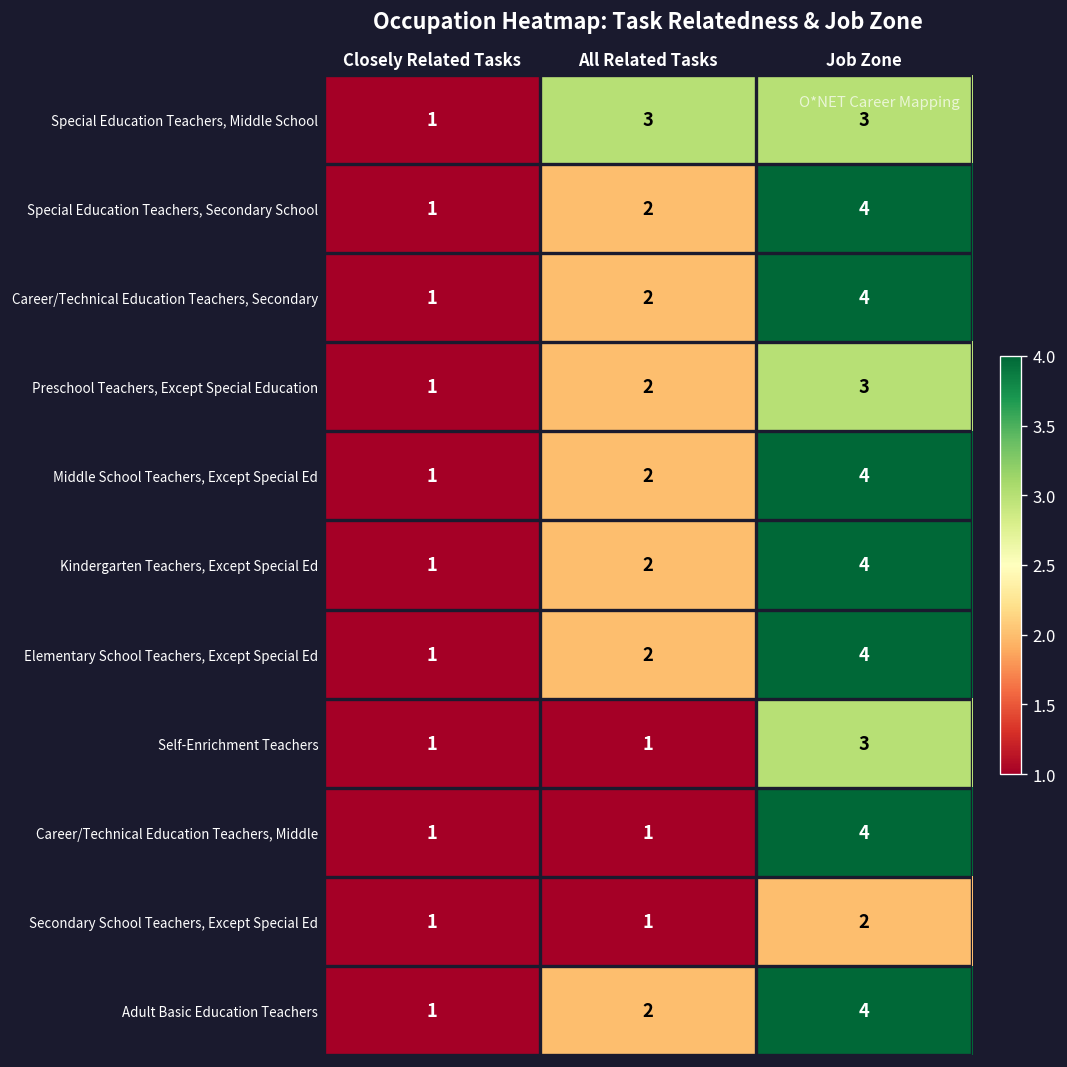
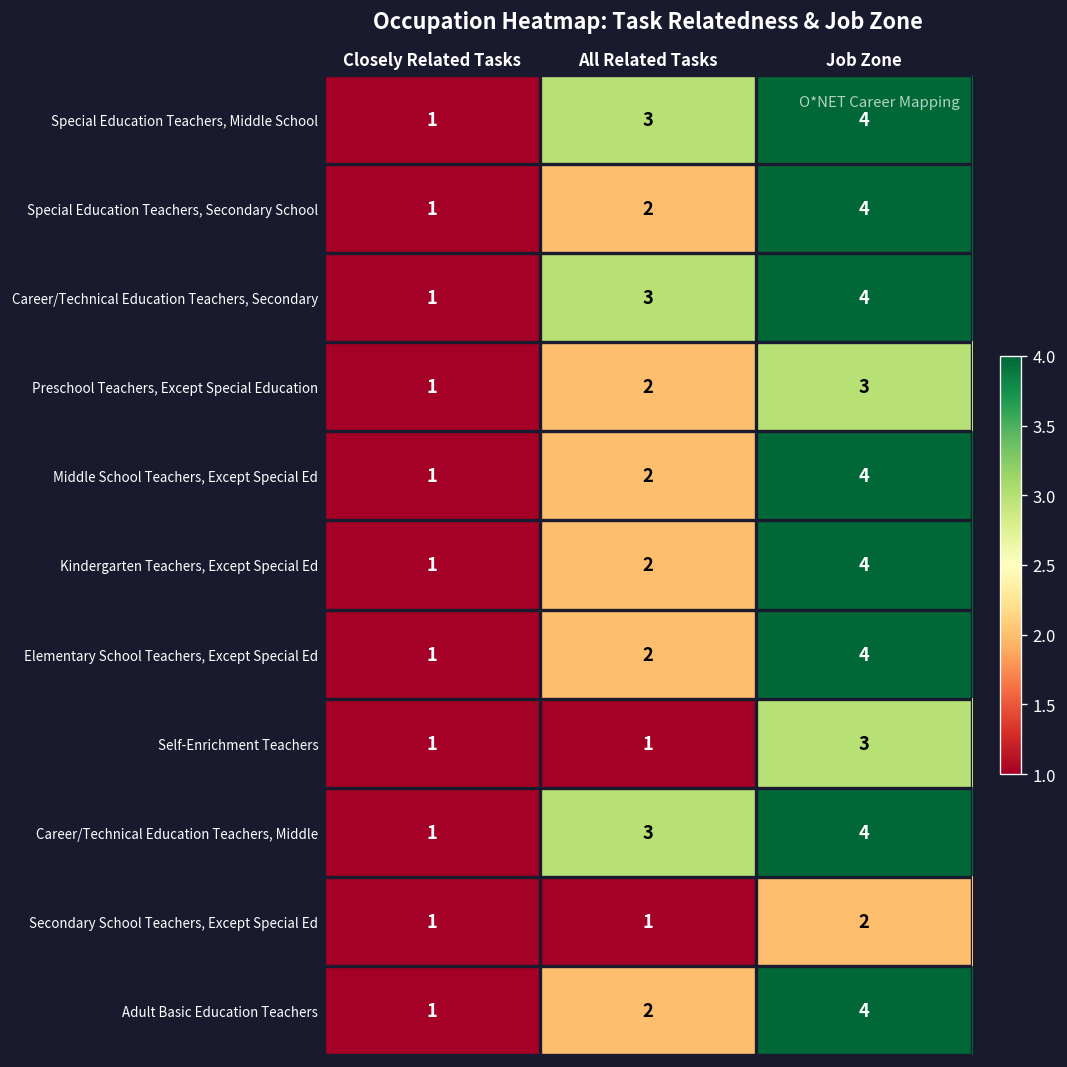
Special Education Teachers, Middle School, Job Zone: 3 -> 4
Career/Technical Education Teachers, Secondary, All Related Tasks: 2 -> 3
Career/Technical Education Teachers, Middle, All Related Tasks: 1 -> 3
